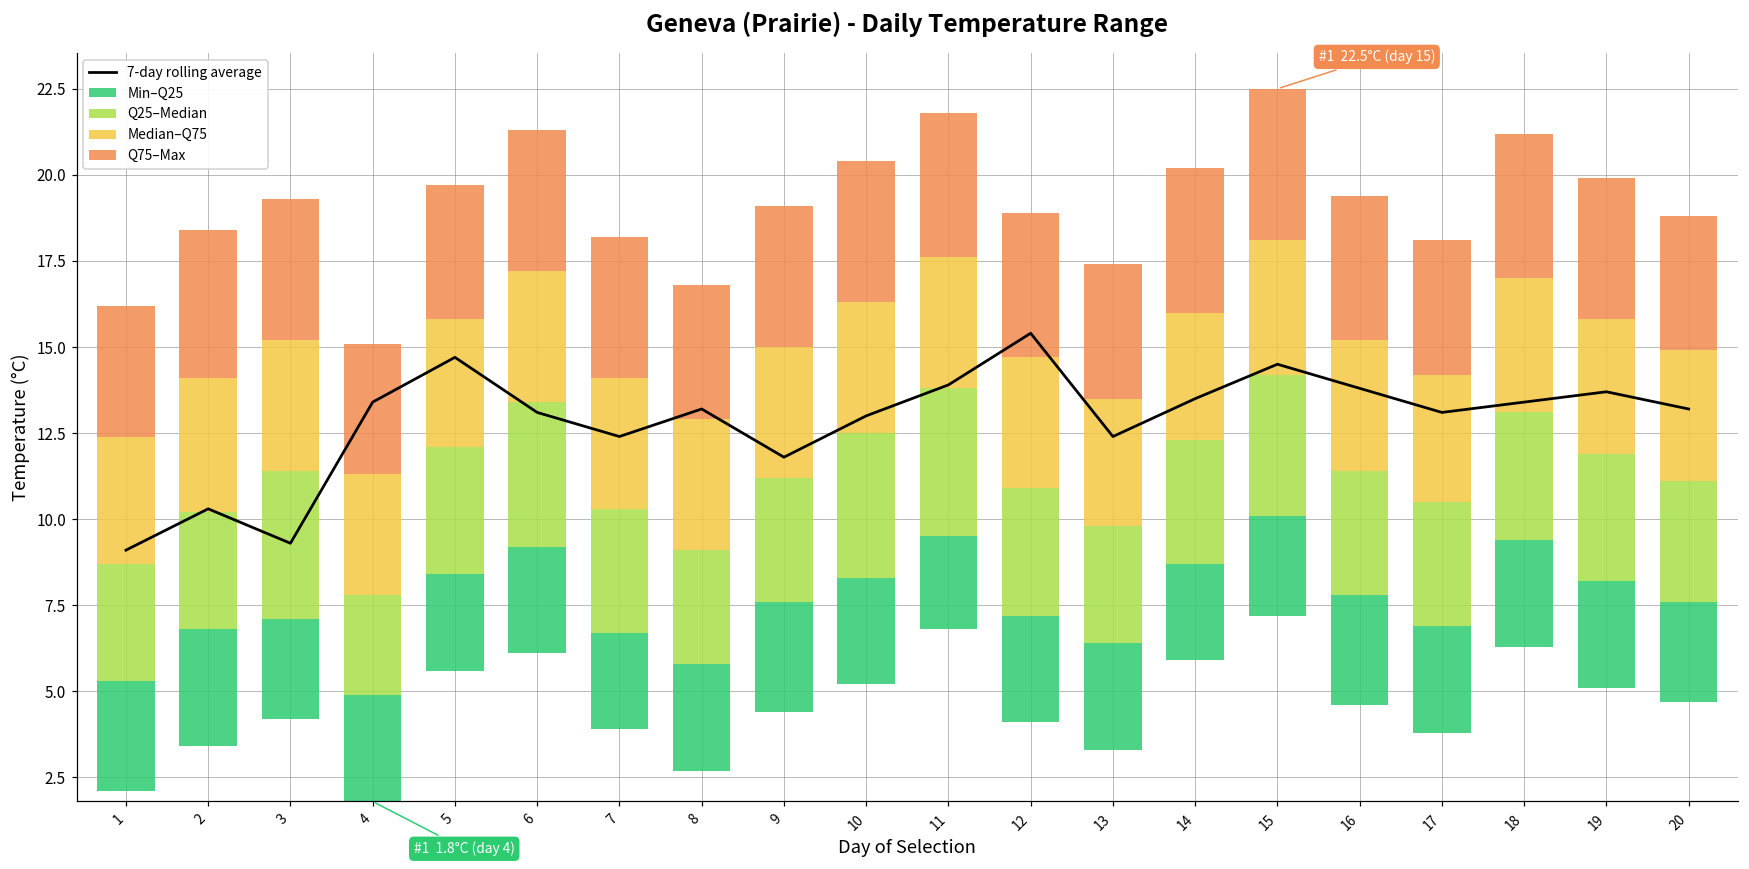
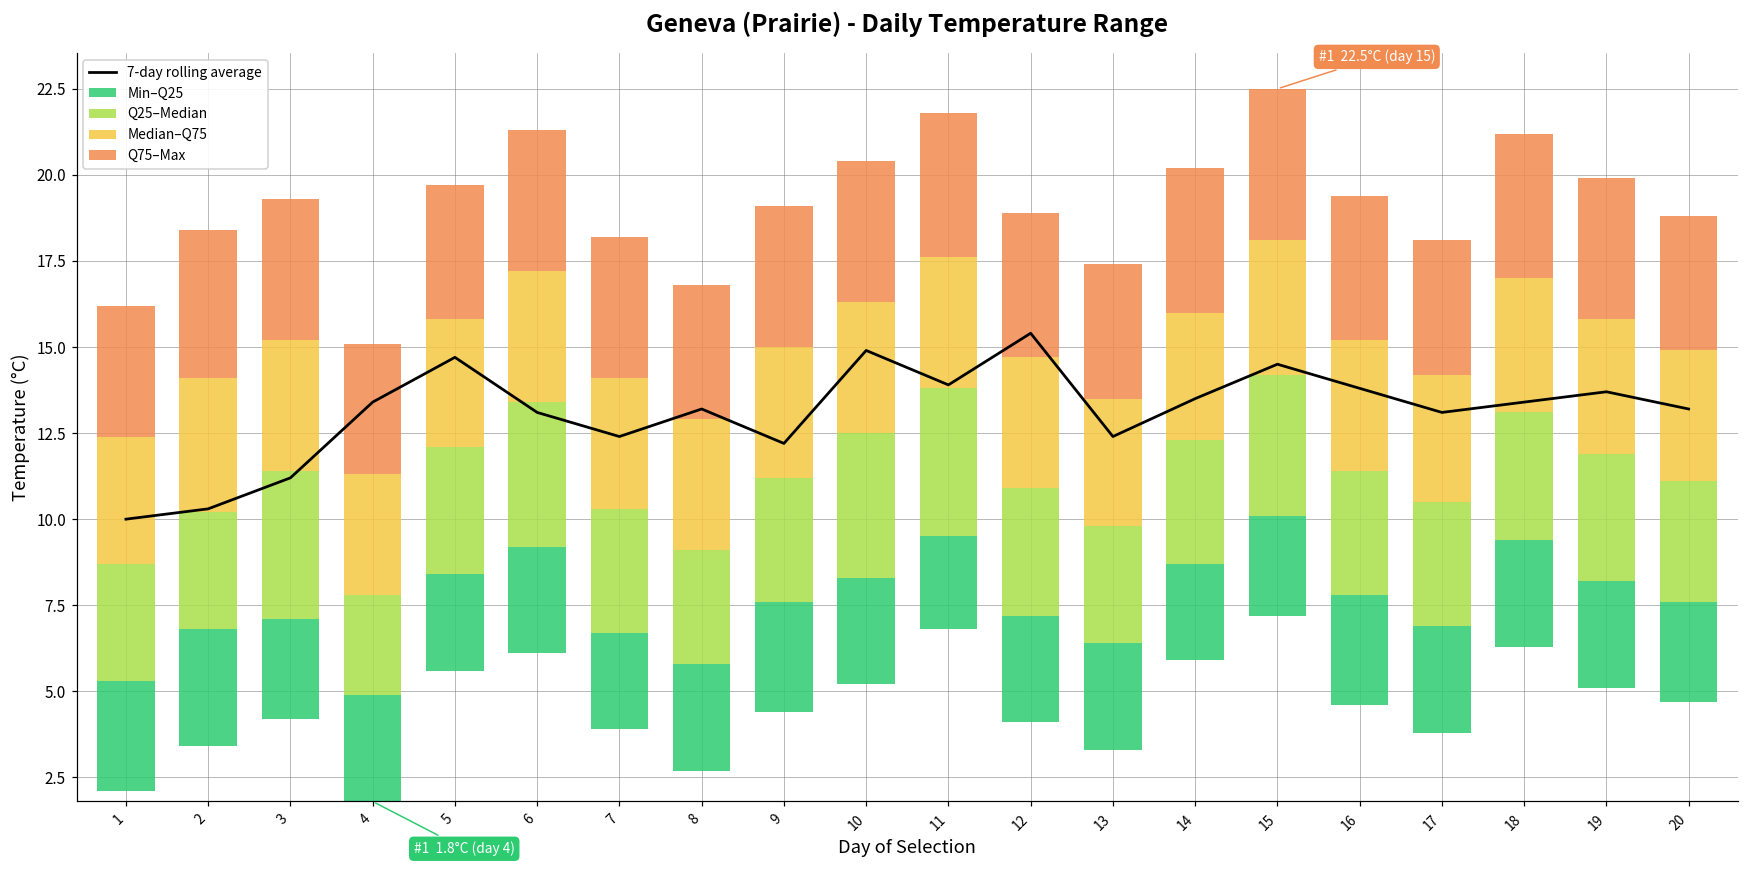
7-day rolling average, 1: 9.1 -> 10.0
7-day rolling average, 3: 9.3 -> 11.2
7-day rolling average, 9: 11.8 -> 12.2
7-day rolling average, 10: 13.0 -> 14.9
